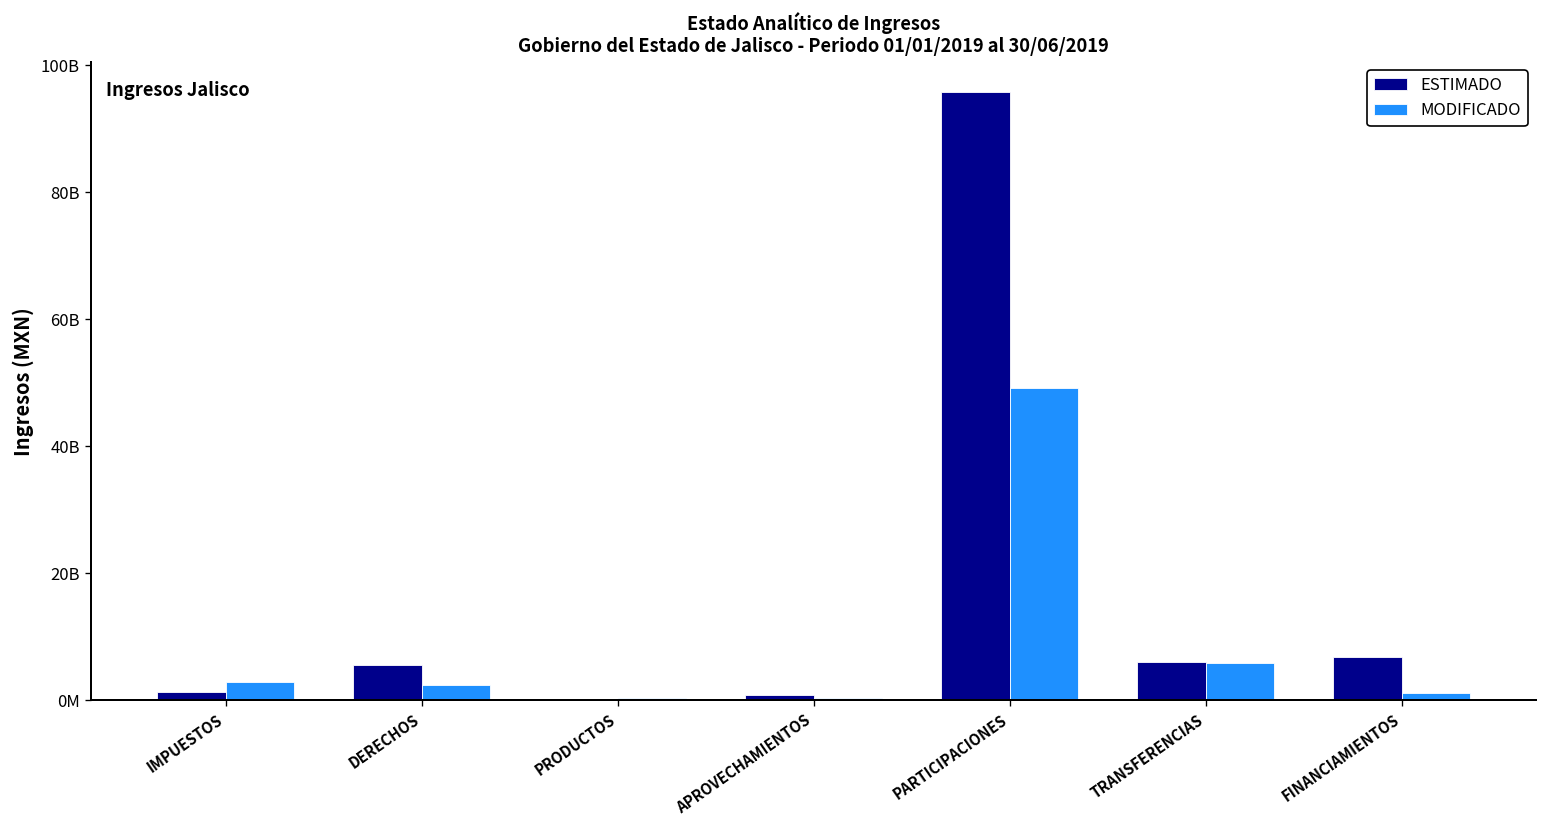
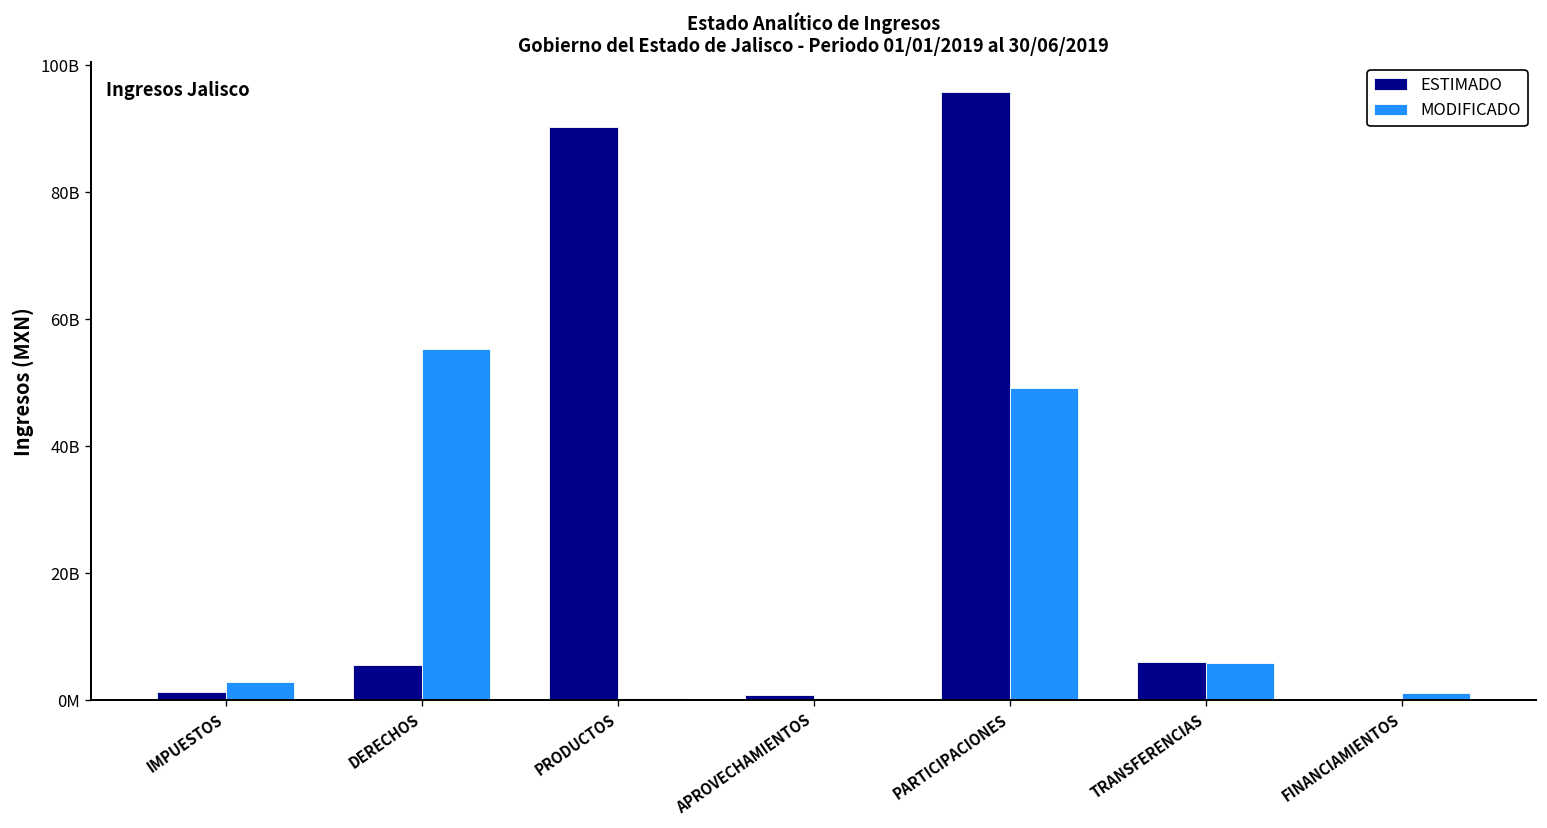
MODIFICADO, DERECHOS: 2000000000 -> 55000000000
ESTIMADO, PRODUCTOS: 0 -> 90000000000
ESTIMADO, FINANCIAMIENTOS: 7000000000 -> 0
